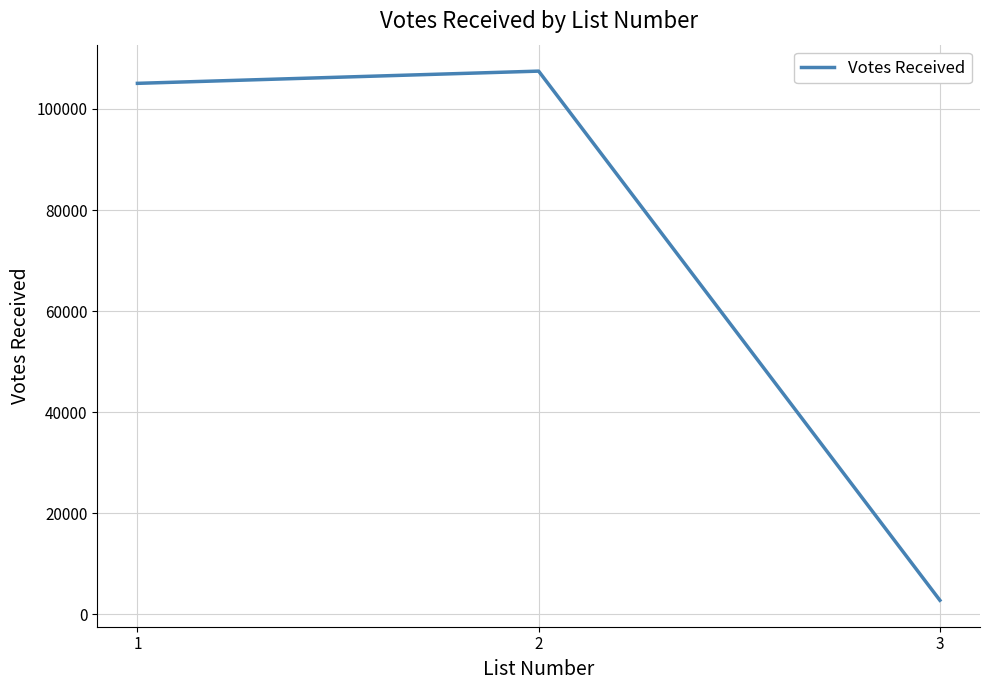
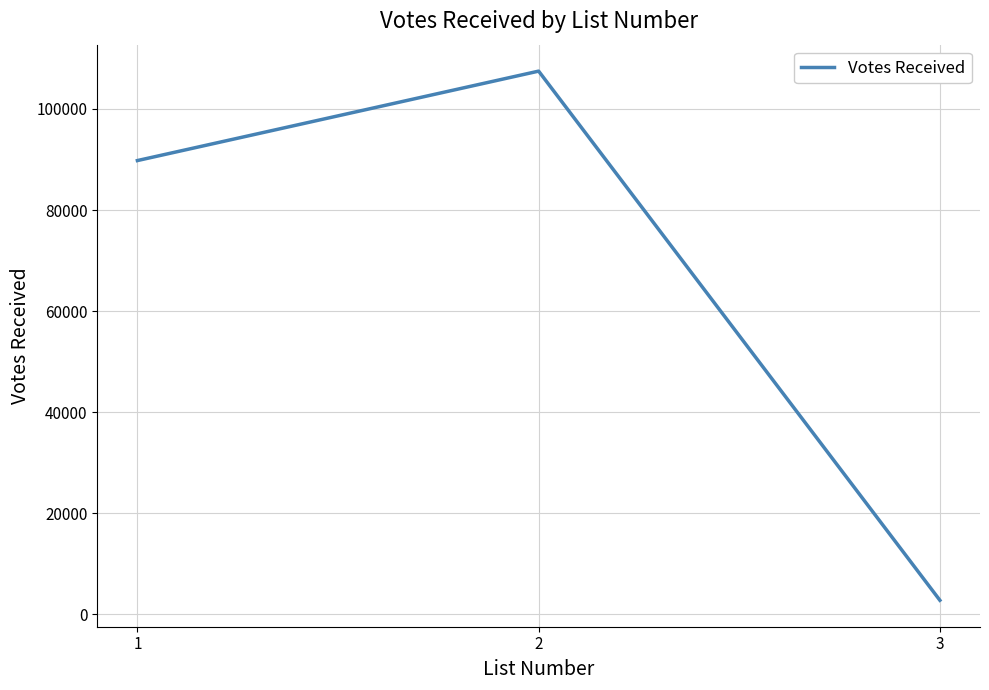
1: 105000 -> 90000
